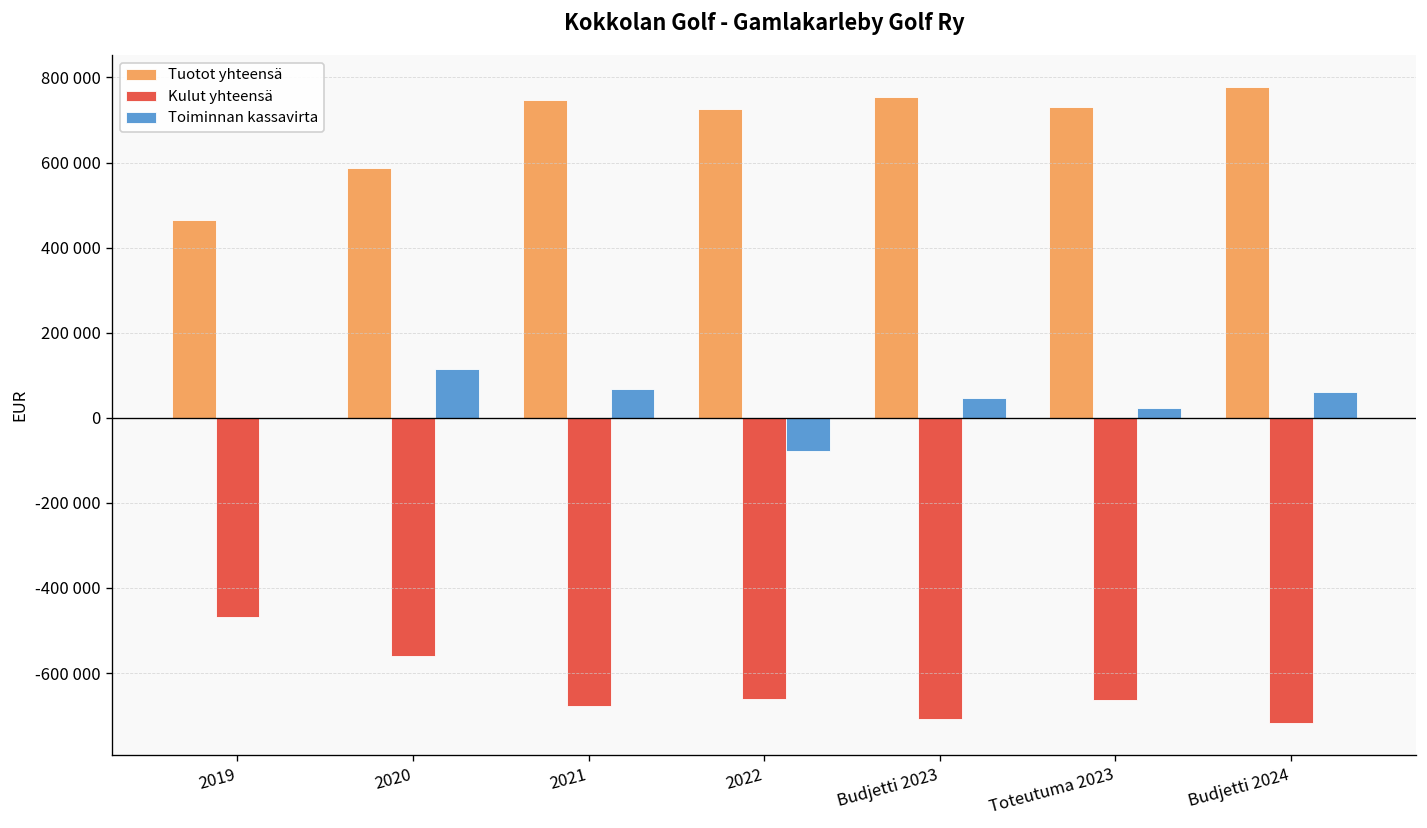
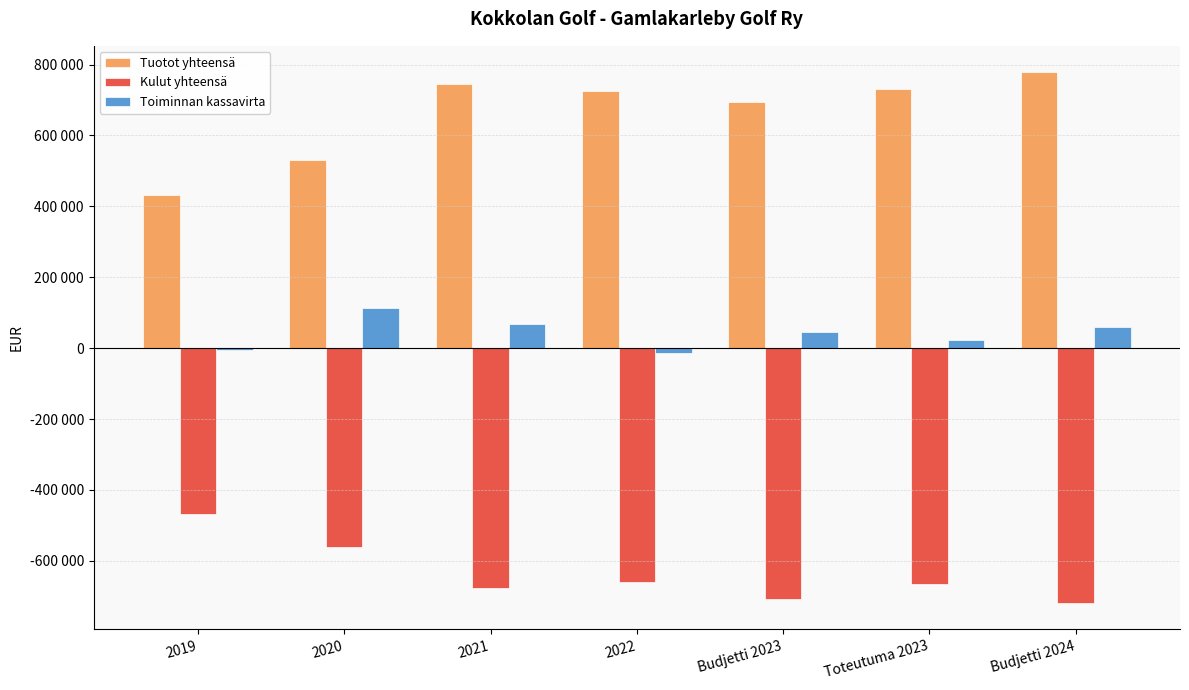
Tuotot yhteensä, 2019: 470000 -> 430000
Tuotot yhteensä, 2020: 590000 -> 530000
Toiminnan kassavirta, 2022: -80000 -> -10000
Tuotot yhteensä, Budjetti 2023: 750000 -> 700000
